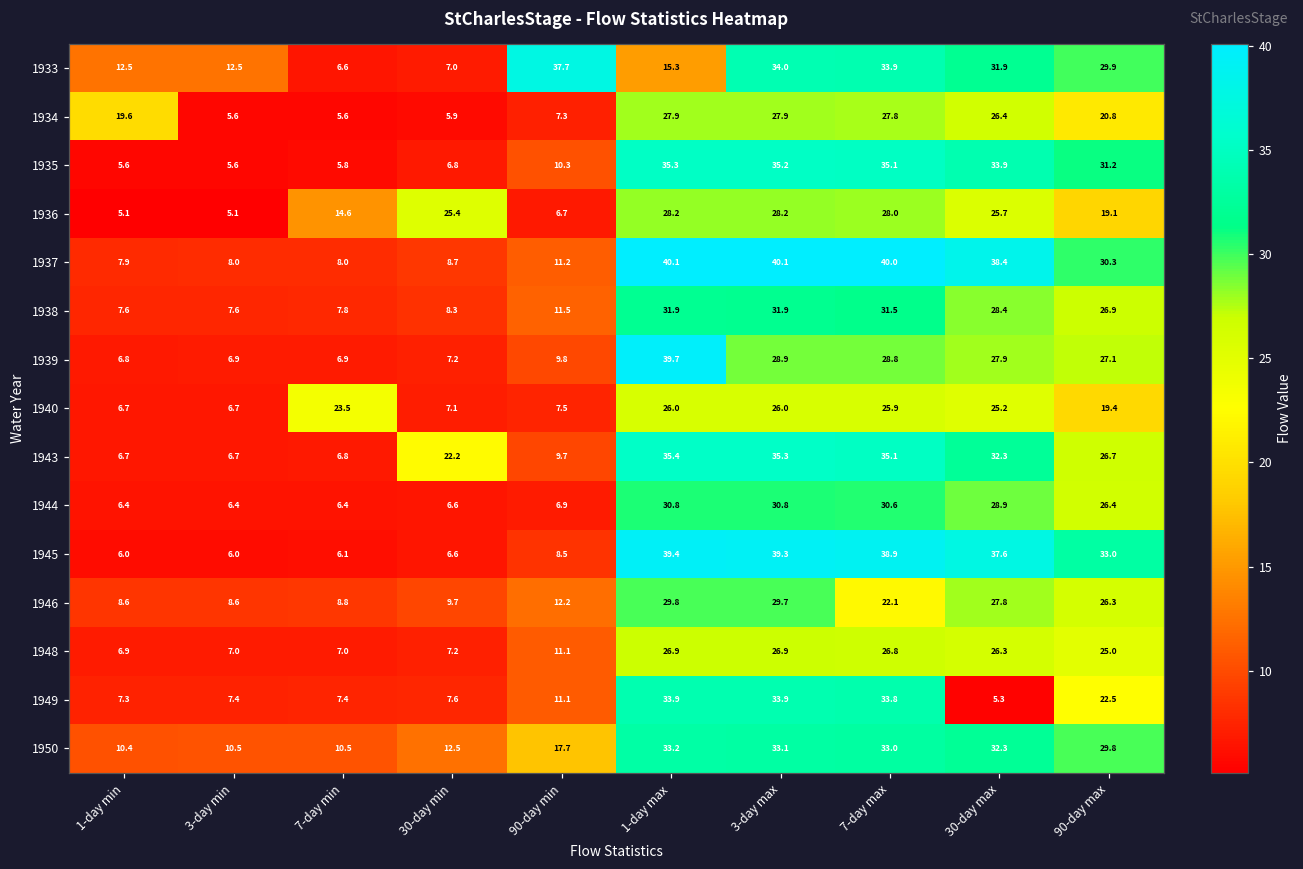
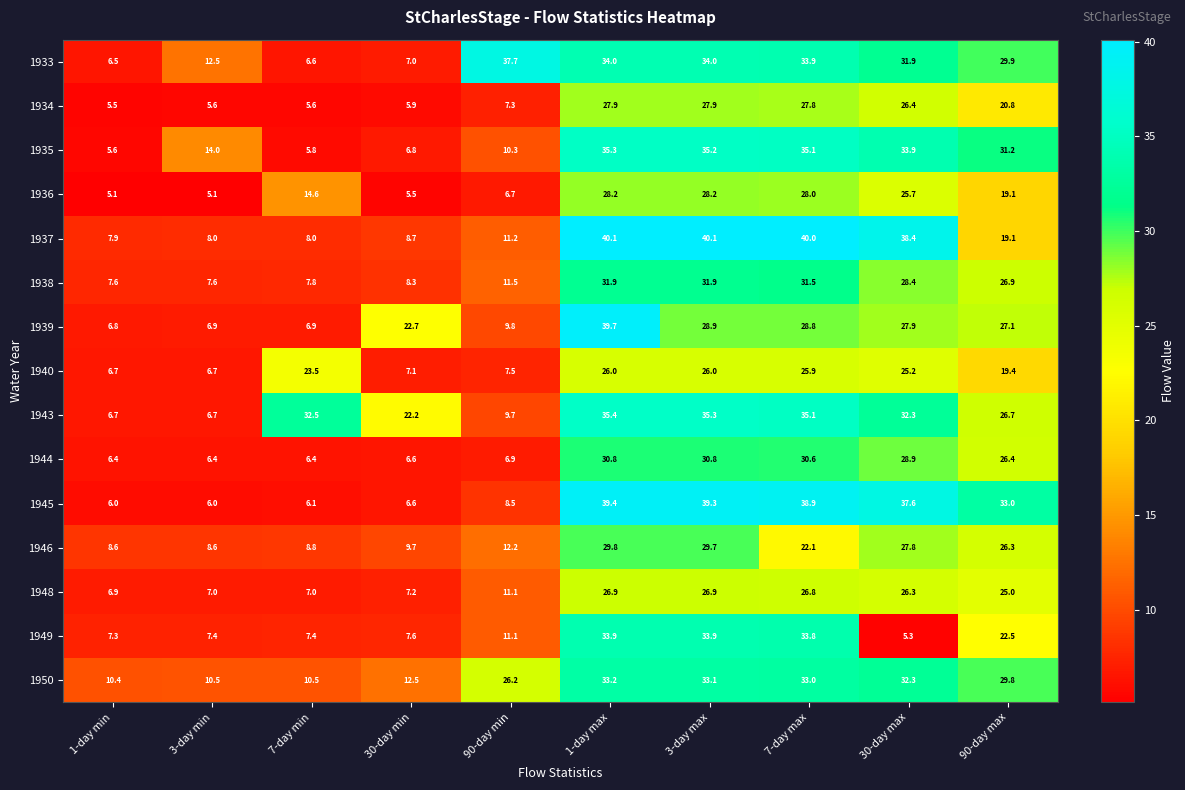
1933, 1-day min: 12.5 -> 6.5
1933, 1-day max: 15.3 -> 34.0
1934, 1-day min: 19.6 -> 5.5
1935, 3-day min: 5.6 -> 14.0
1936, 30-day min: 25.4 -> 5.5
1937, 90-day max: 30.3 -> 19.1
1939, 30-day min: 7.2 -> 22.7
1943, 7-day min: 6.8 -> 32.5
1950, 90-day min: 17.7 -> 26.2
